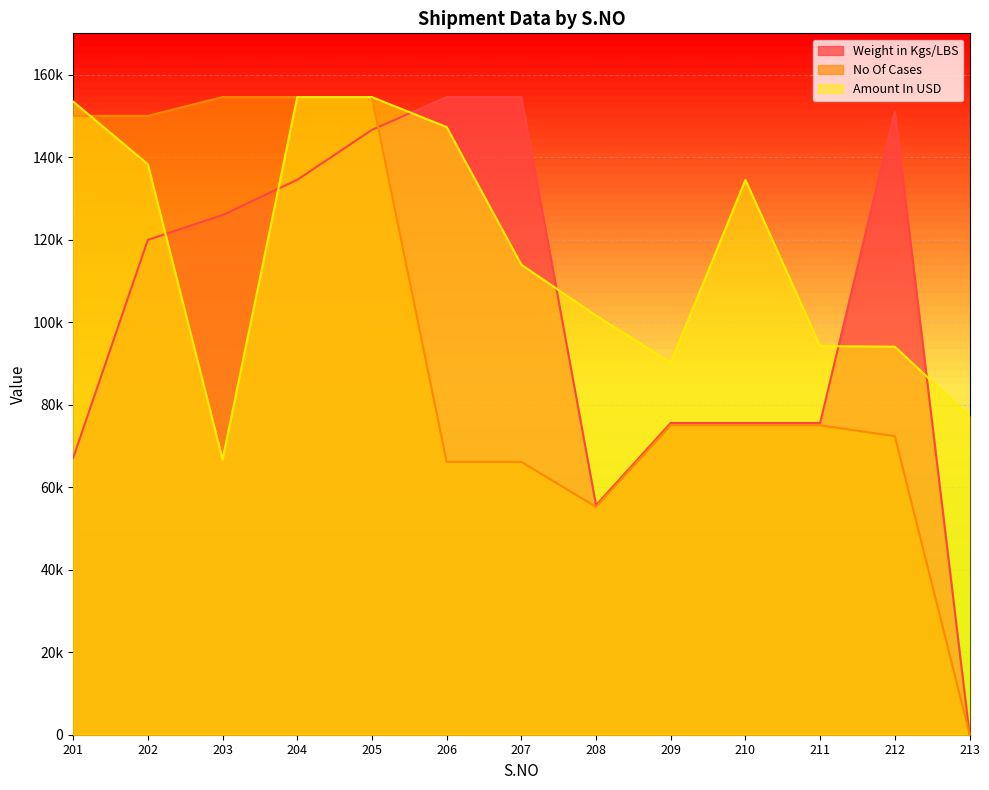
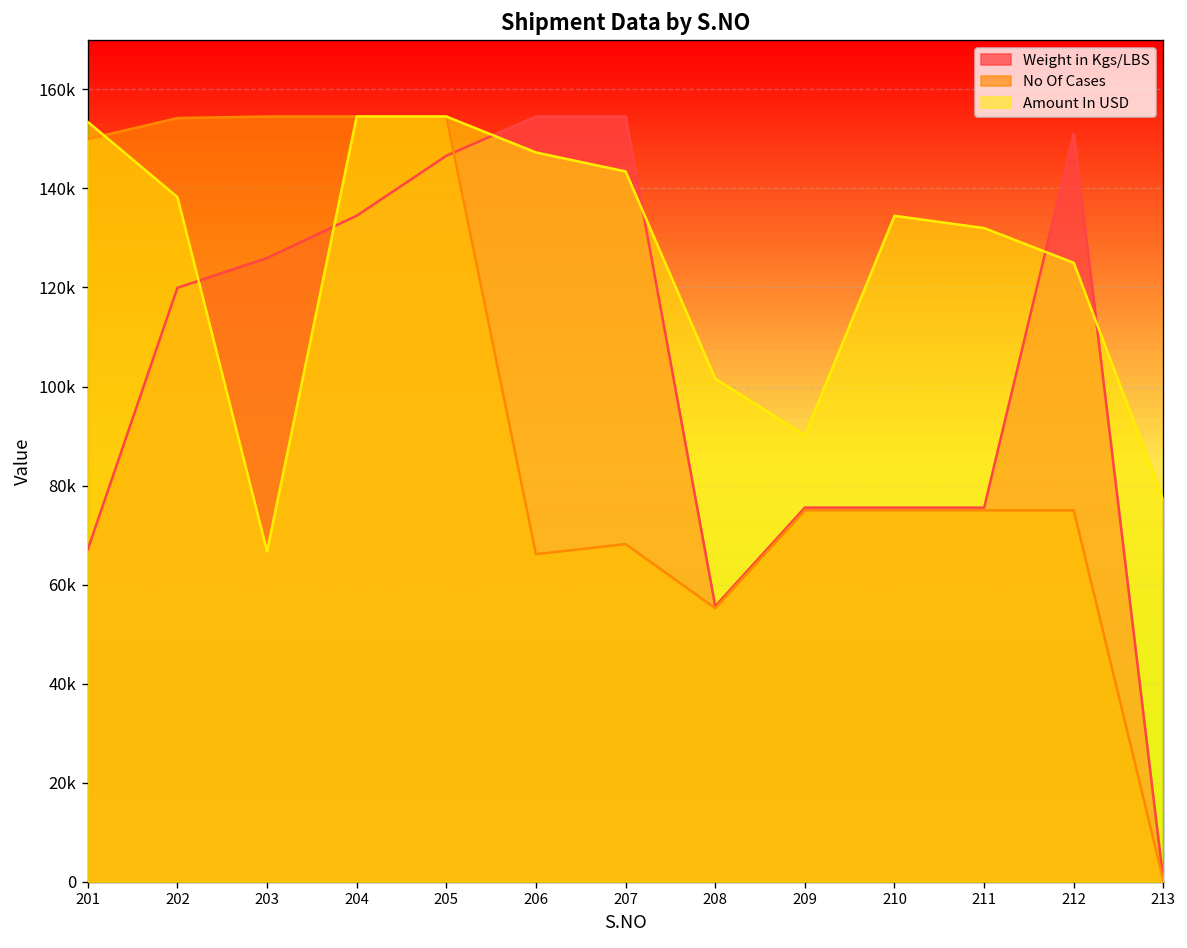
No Of Cases, 202: 150000 -> 154000
No Of Cases, 207: 66000 -> 68000
Amount In USD, 207: 114000 -> 143000
Amount In USD, 211: 94000 -> 132000
No Of Cases, 212: 72000 -> 75000
Amount In USD, 212: 94000 -> 125000
